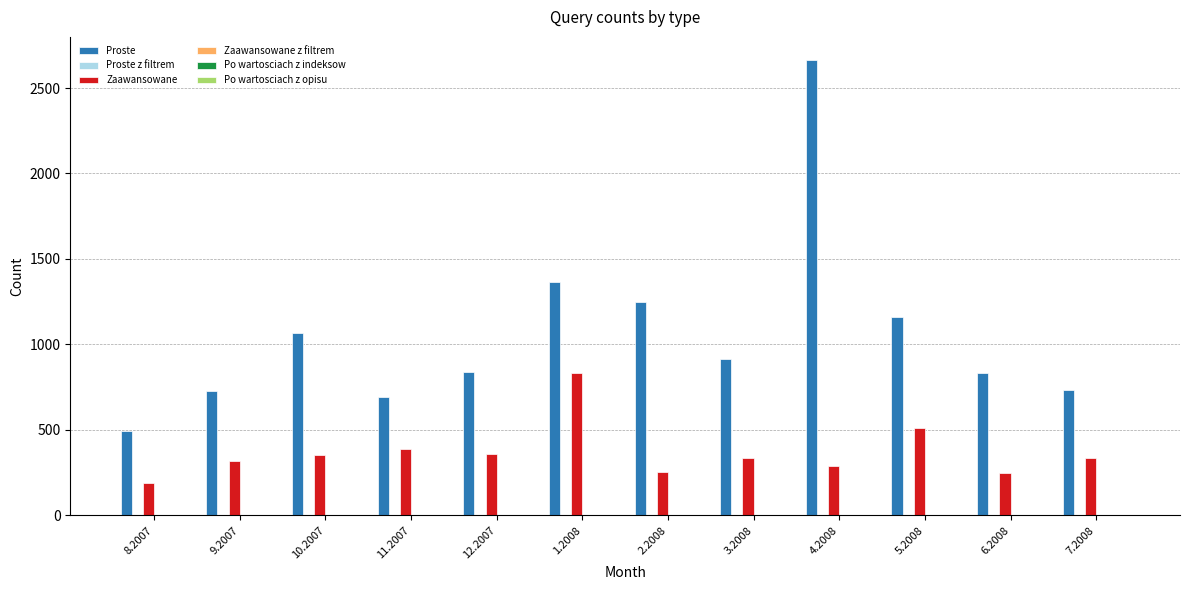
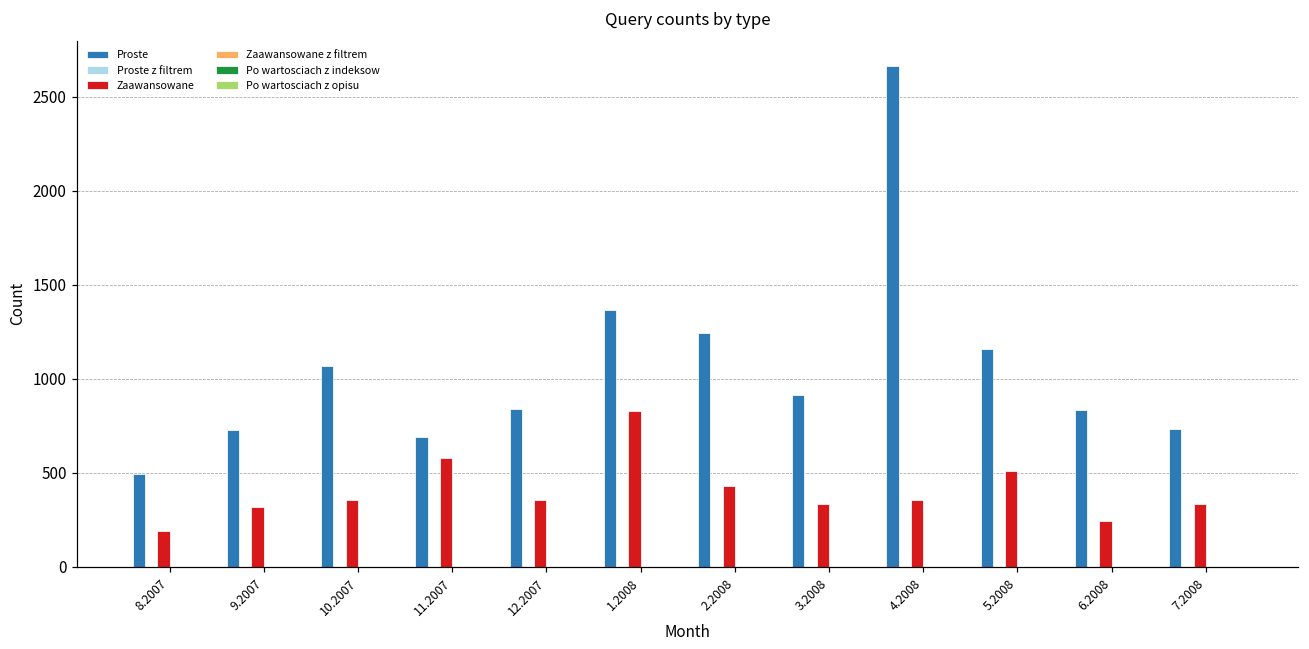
Zaawansowane, 11.2007: 390 -> 580
Zaawansowane, 2.2008: 250 -> 430
Zaawansowane, 4.2008: 290 -> 350
